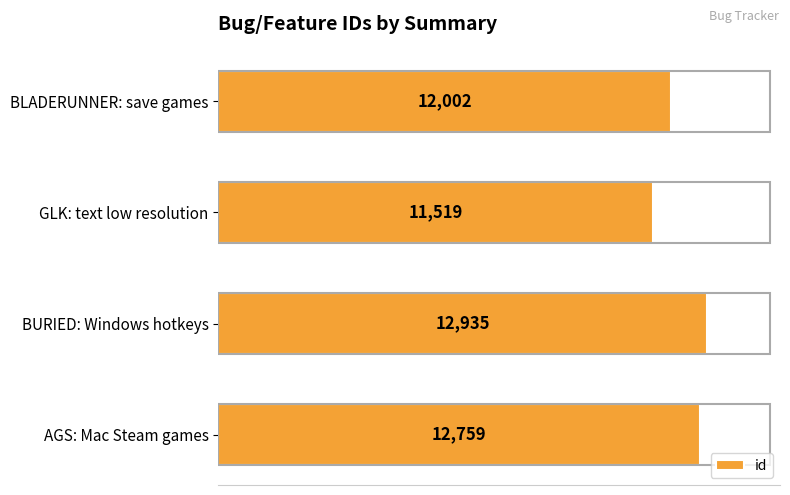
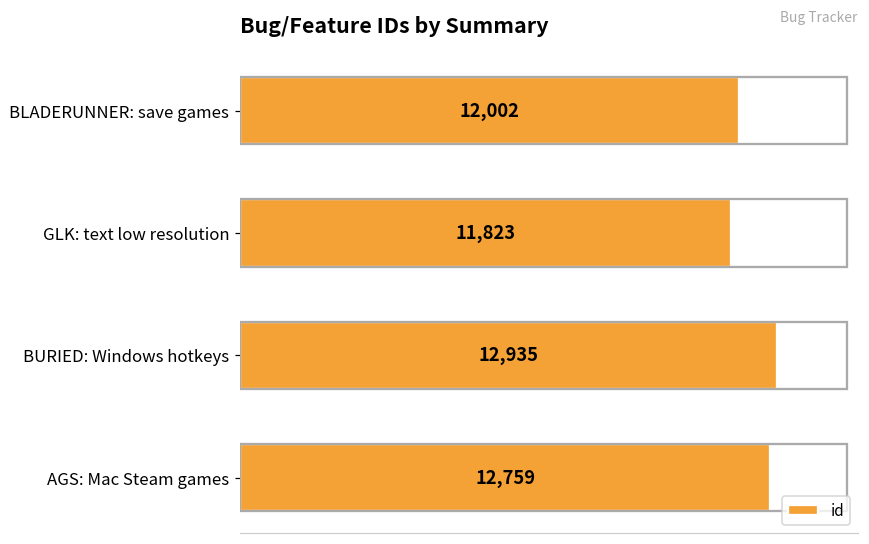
GLK: text low resolution: 11,519 -> 11,823
